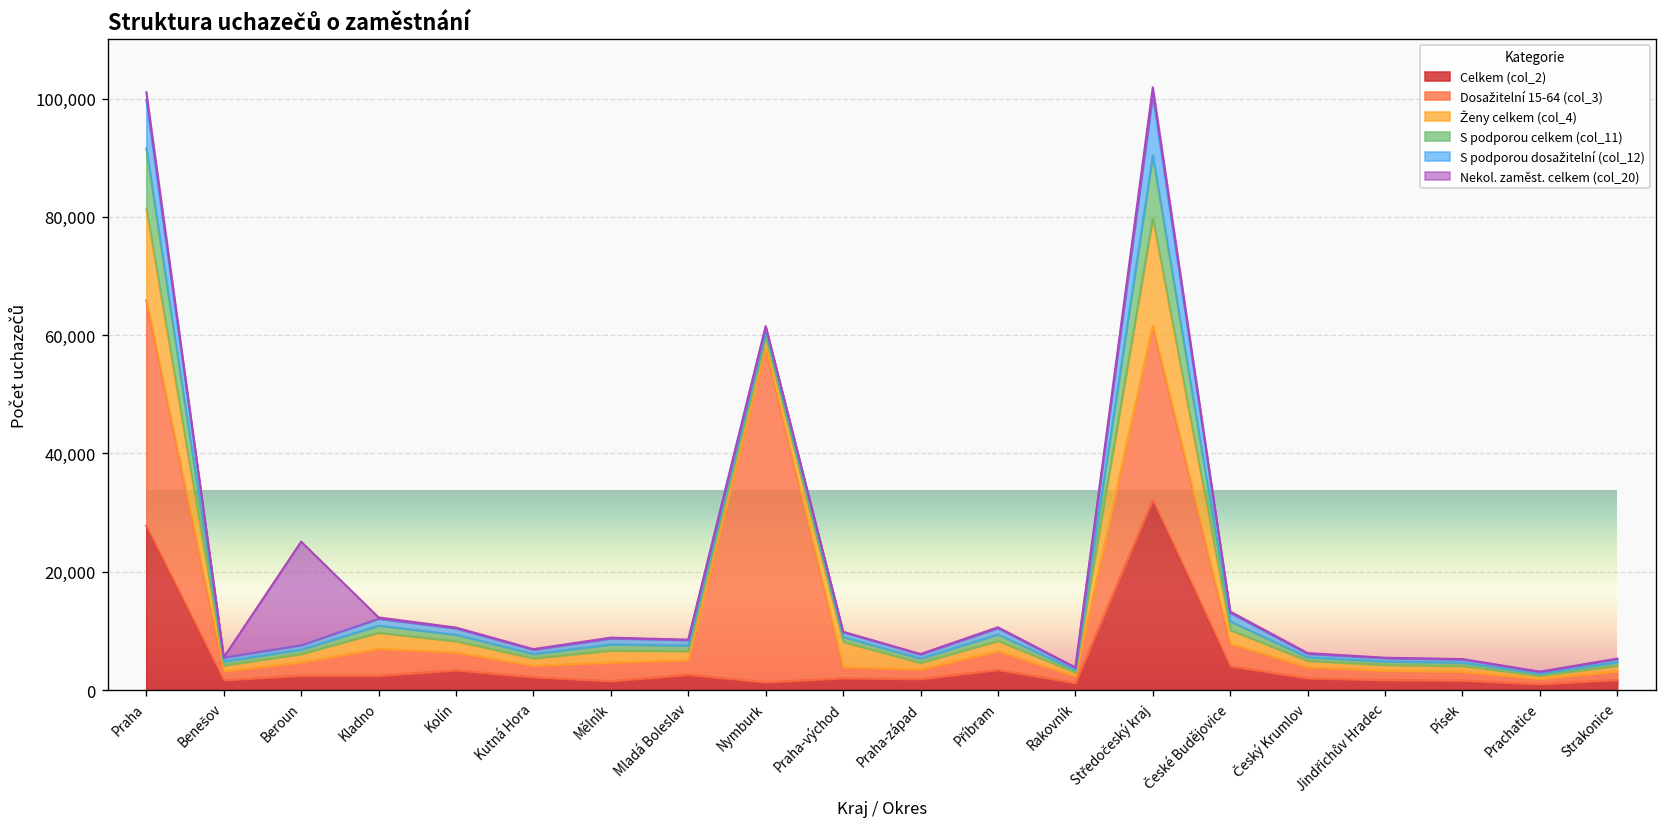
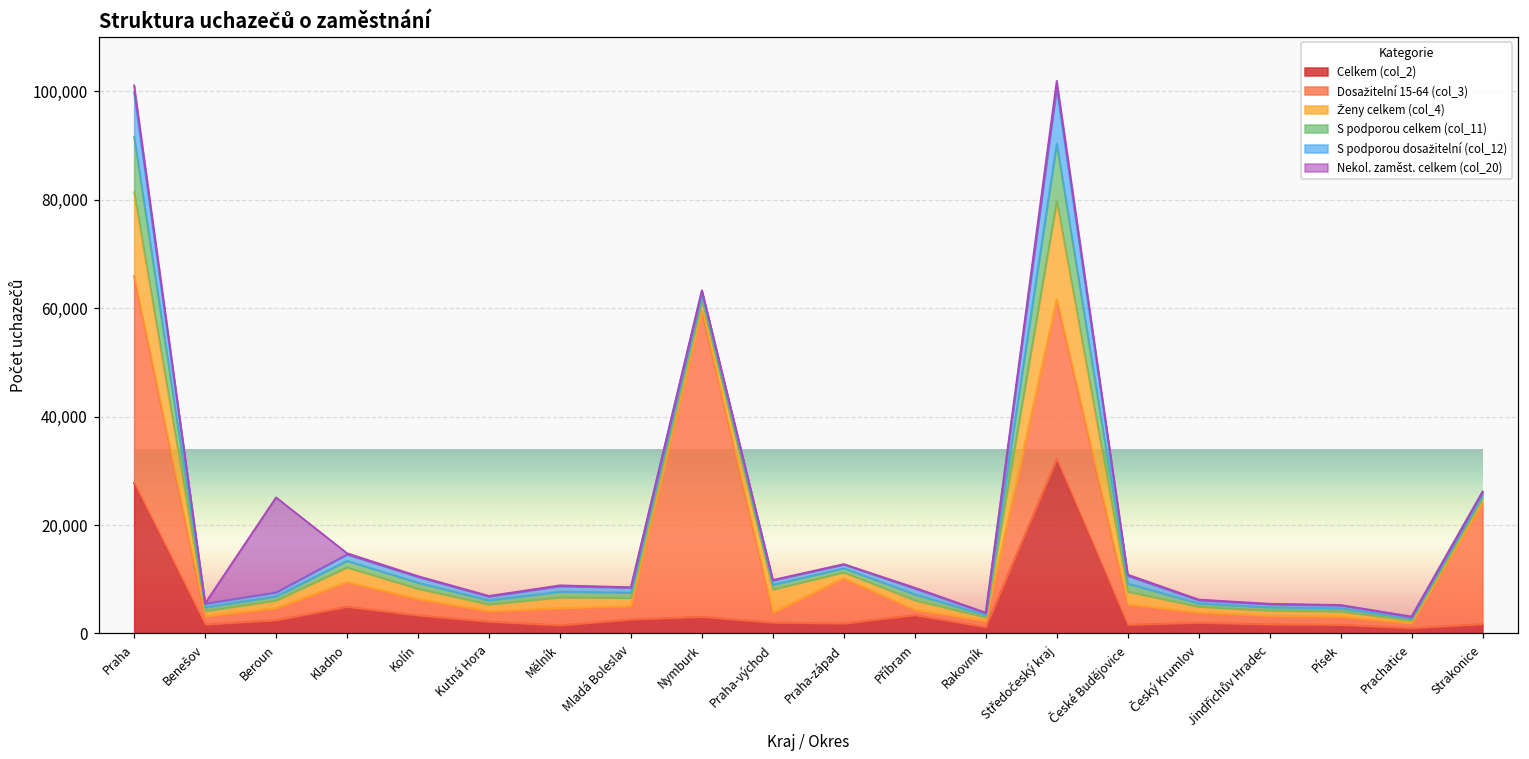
Celkem (col_2), Kladno: 2,000 -> 5,000
Celkem (col_2), Nymburk: 1,000 -> 3,000
Dosažitelní 15-64 (col_3), Praha-západ: 2,000 -> 8,000
Dosažitelní 15-64 (col_3), Příbram: 3,000 -> 1,000
Celkem (col_2), České Budějovice: 4,000 -> 2,000
Dosažitelní 15-64 (col_3), Strakonice: 1,000 -> 22,000
